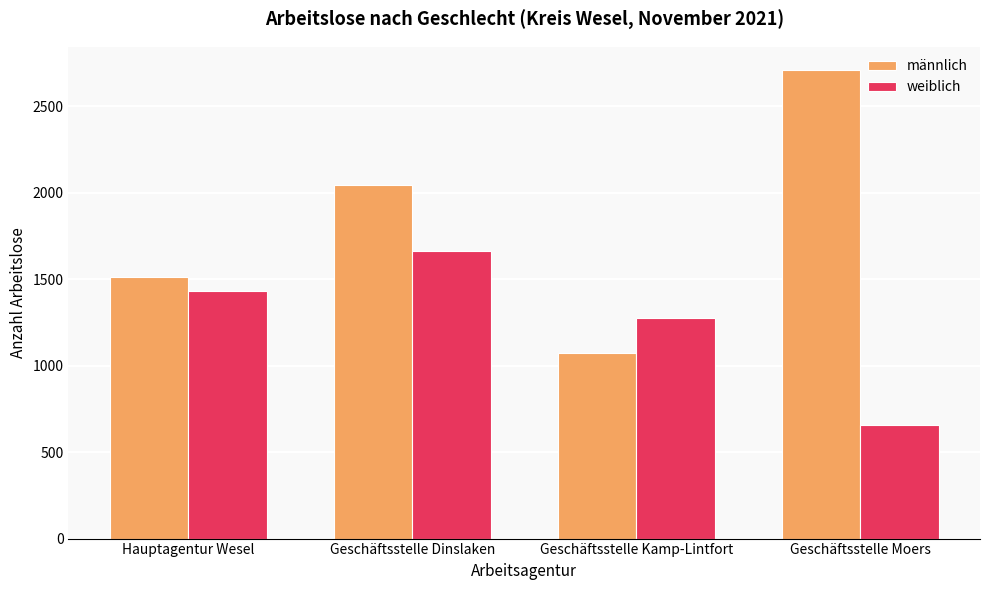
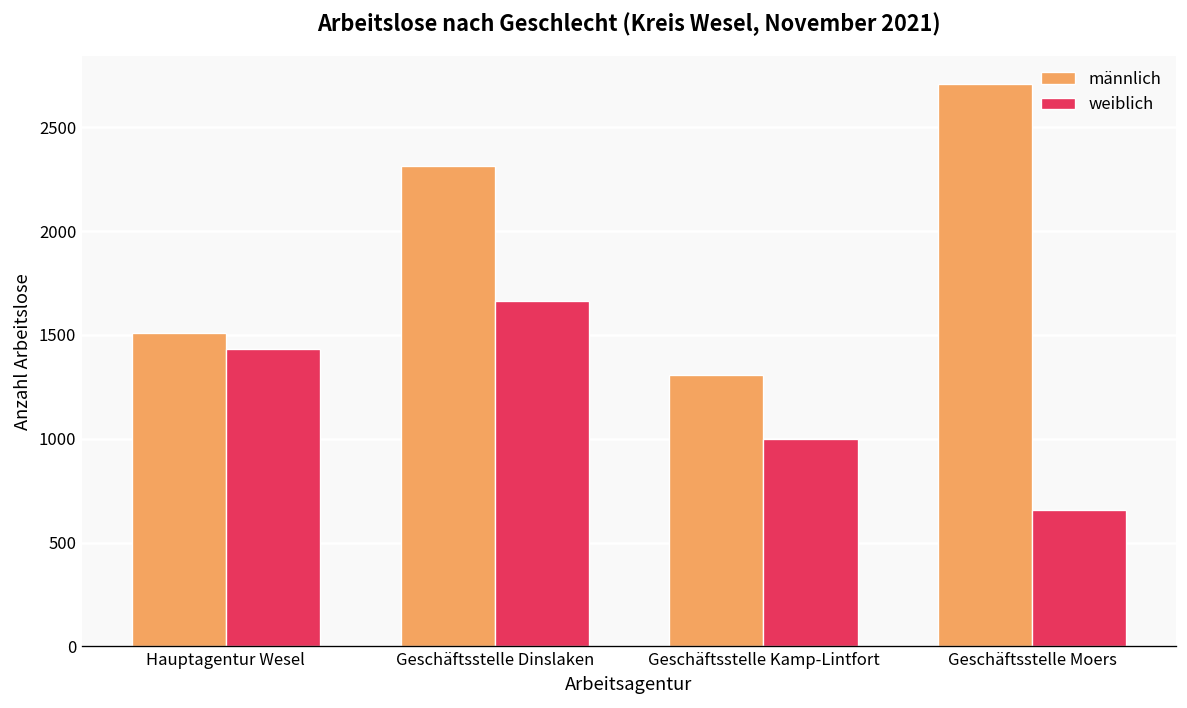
männlich, Geschäftsstelle Dinslaken: 2050 -> 2310
männlich, Geschäftsstelle Kamp-Lintfort: 1070 -> 1310
weiblich, Geschäftsstelle Kamp-Lintfort: 1280 -> 1000
